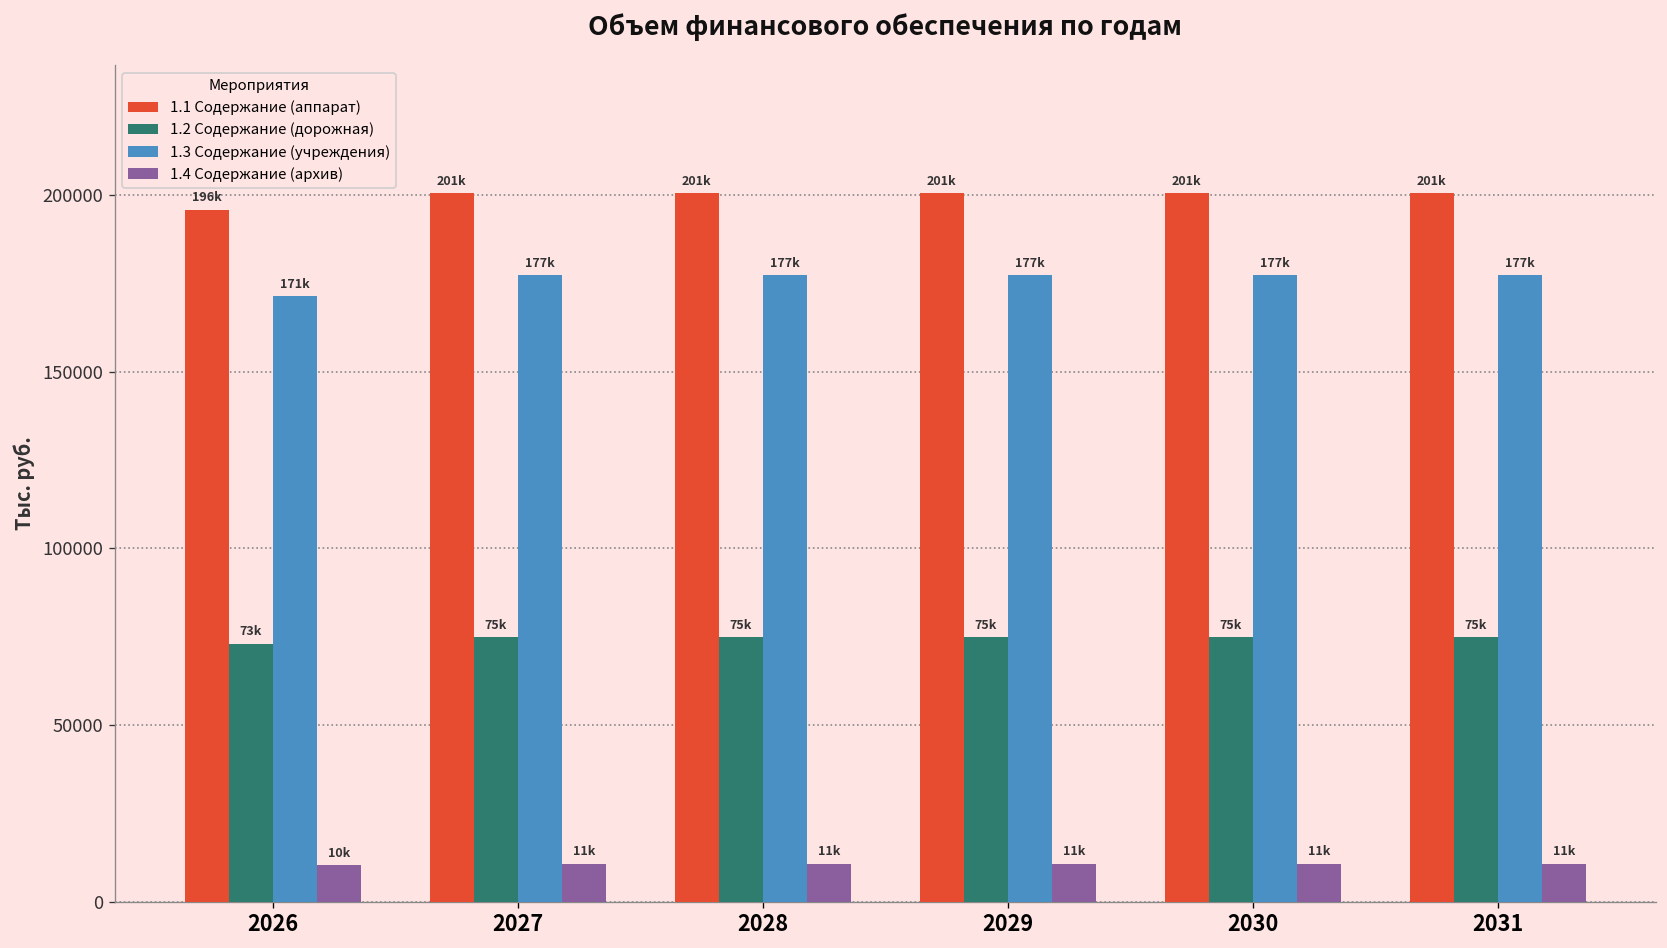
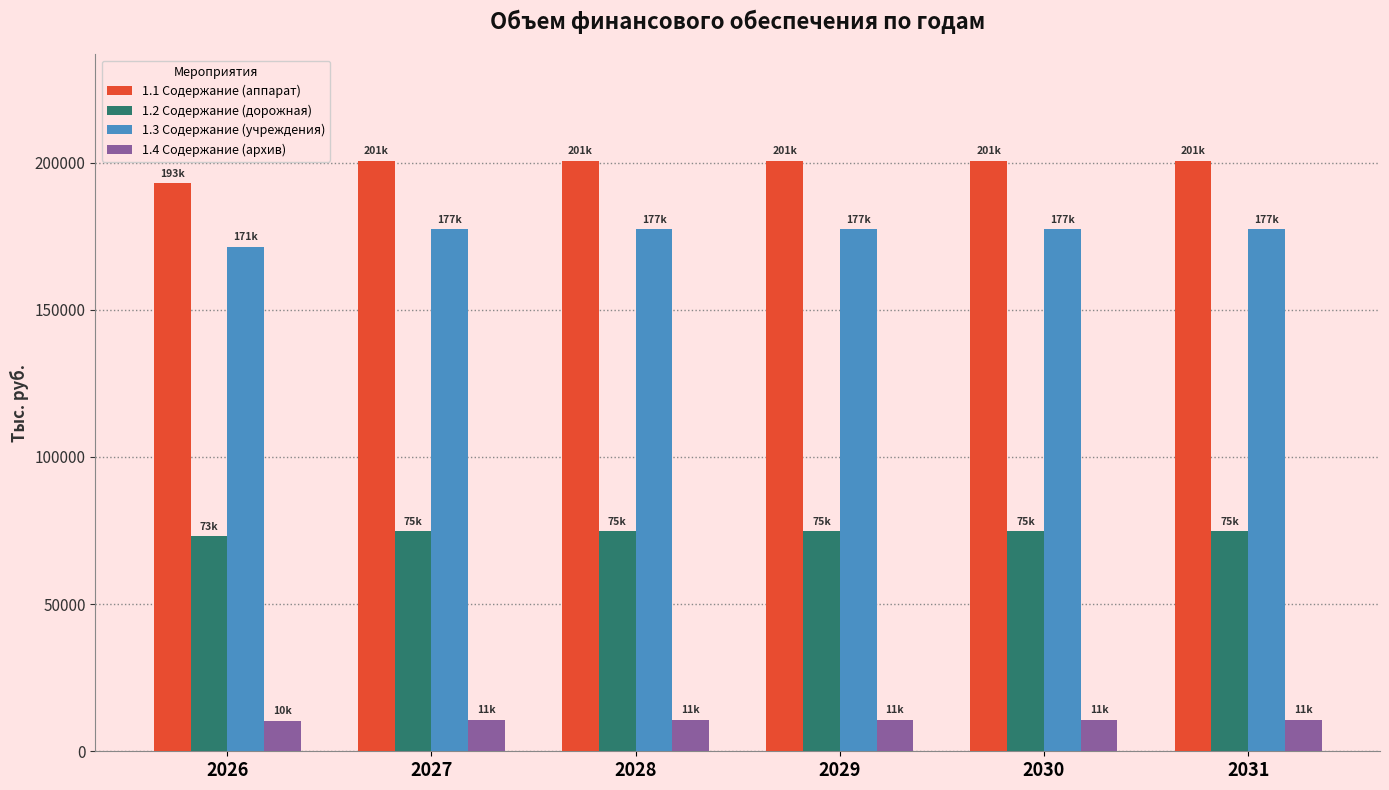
1.1 Содержание (аппарат), 2026: 196000 -> 193000
